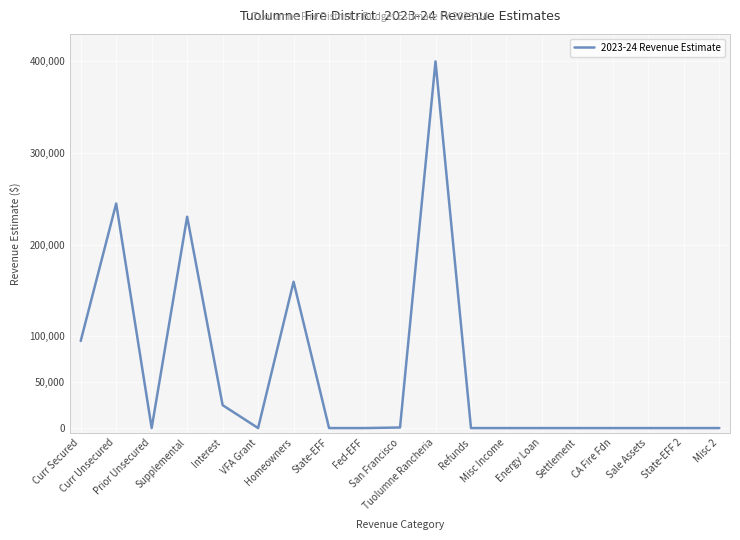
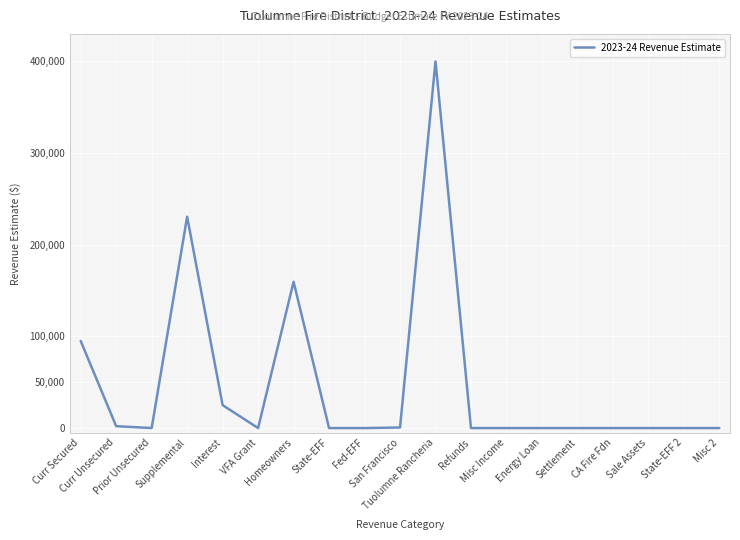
Curr Unsecured: 240,000 -> 0
